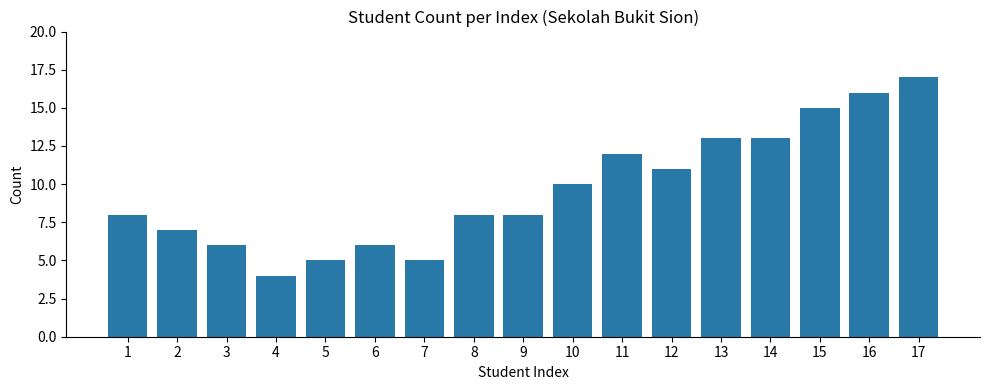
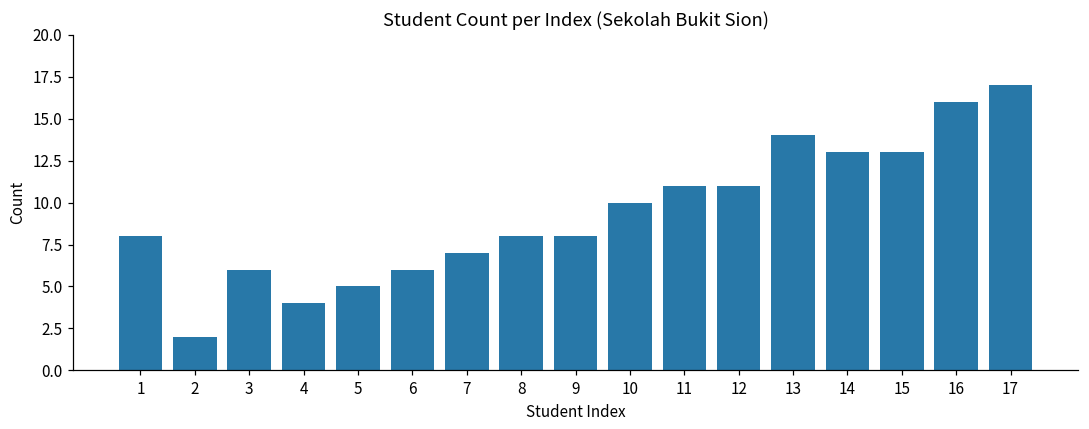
2: 7 -> 2
7: 5 -> 7
11: 12 -> 11
13: 13 -> 14
15: 15 -> 13
